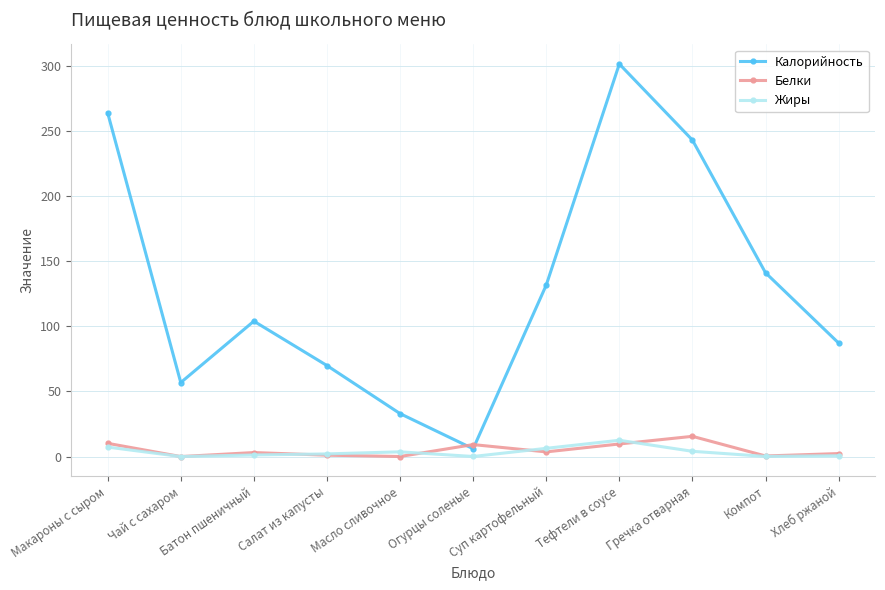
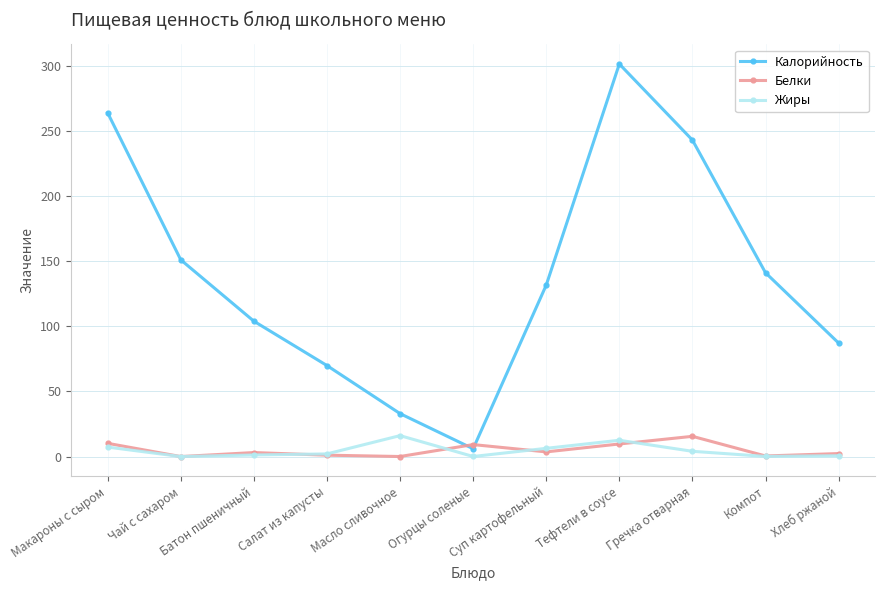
Калорийность, Чай с сахаром: 57 -> 151
Жиры, Масло сливочное: 4 -> 16
